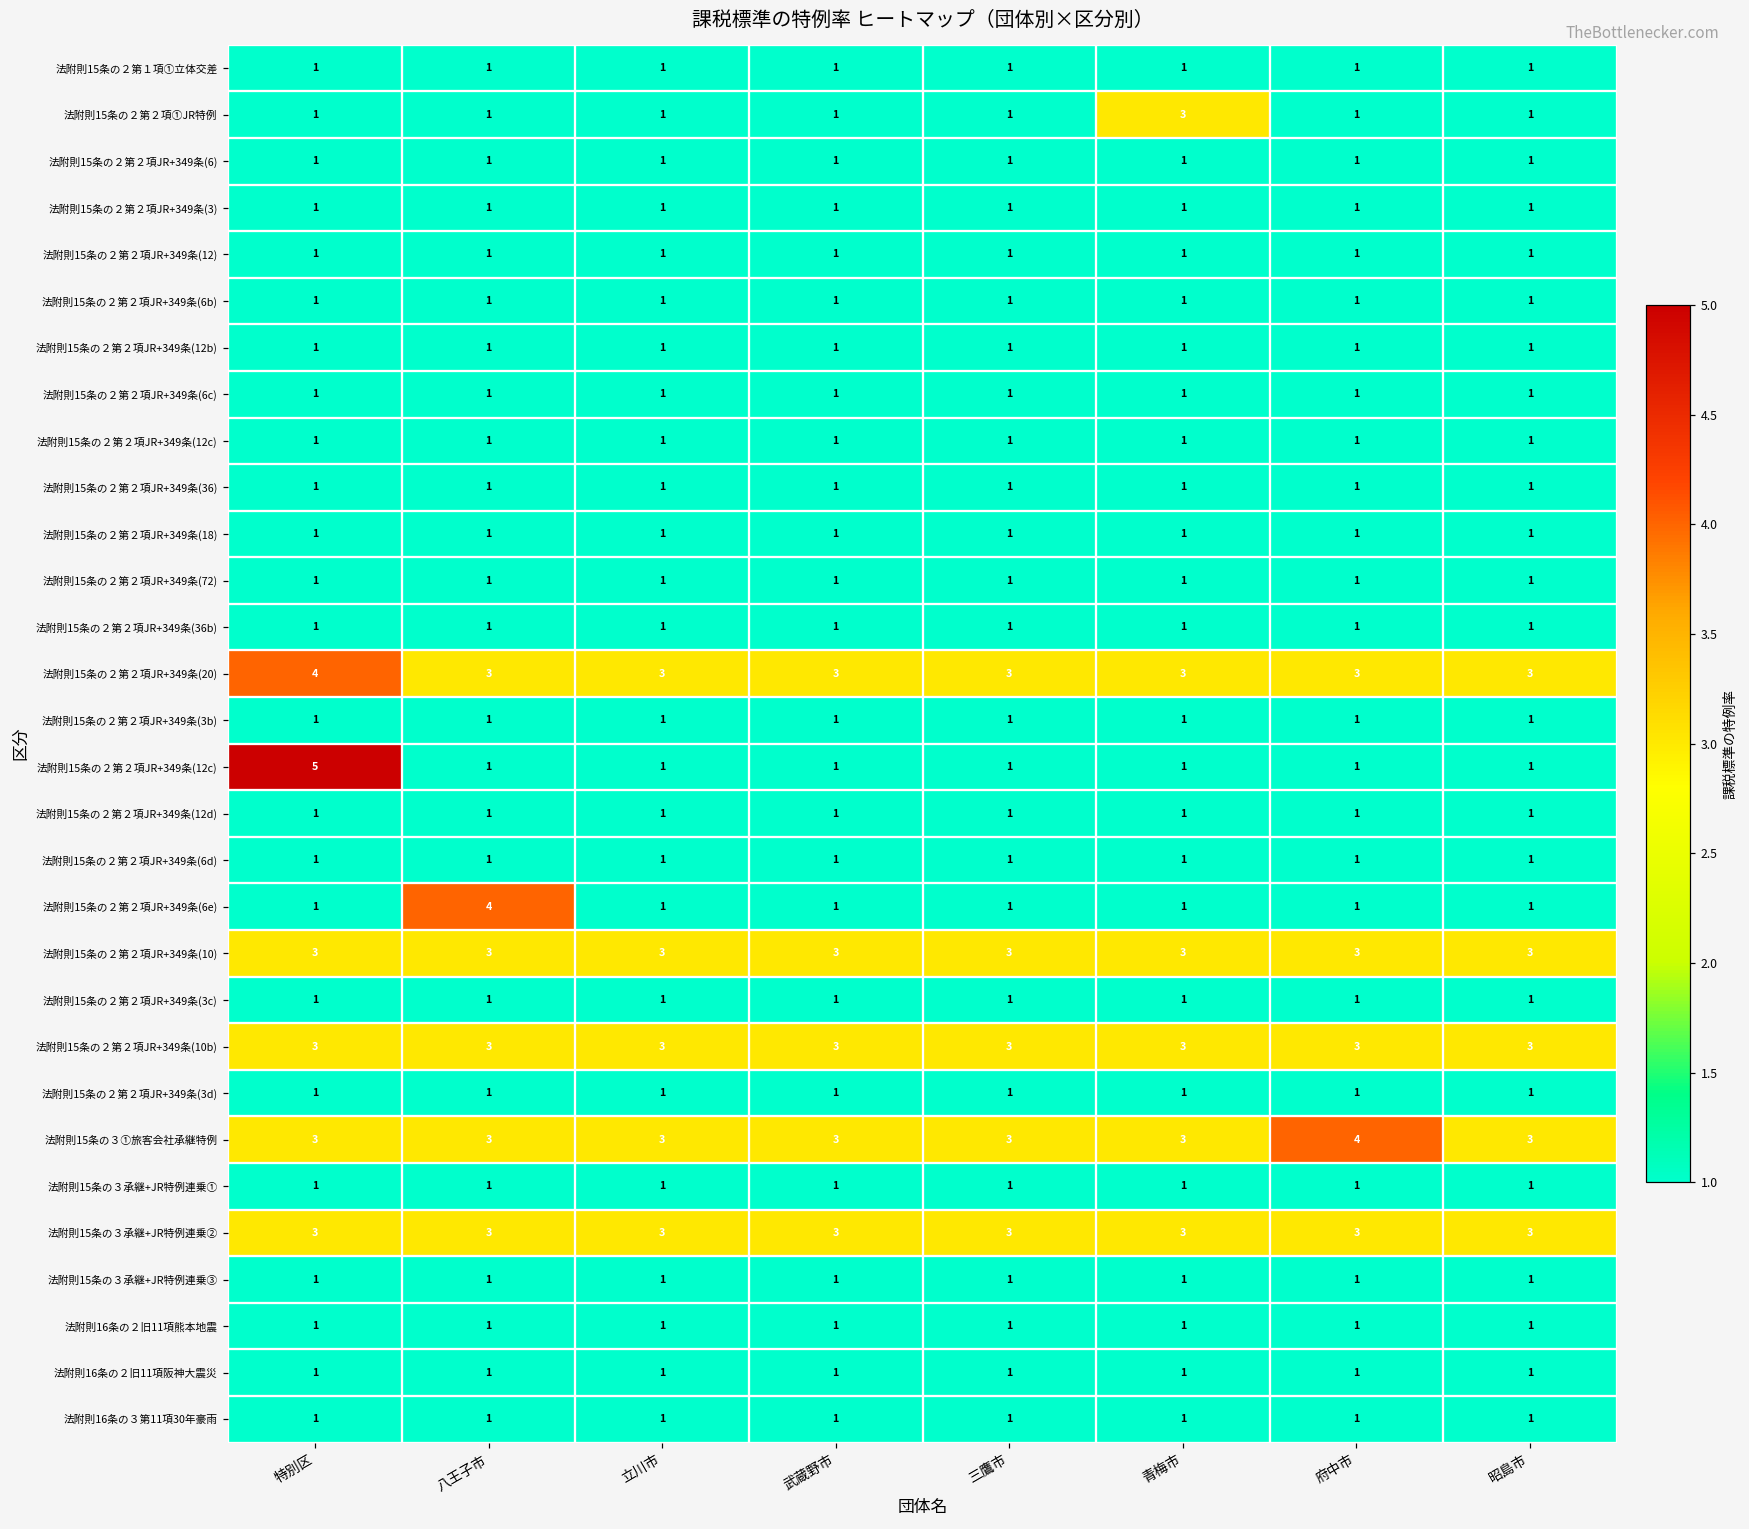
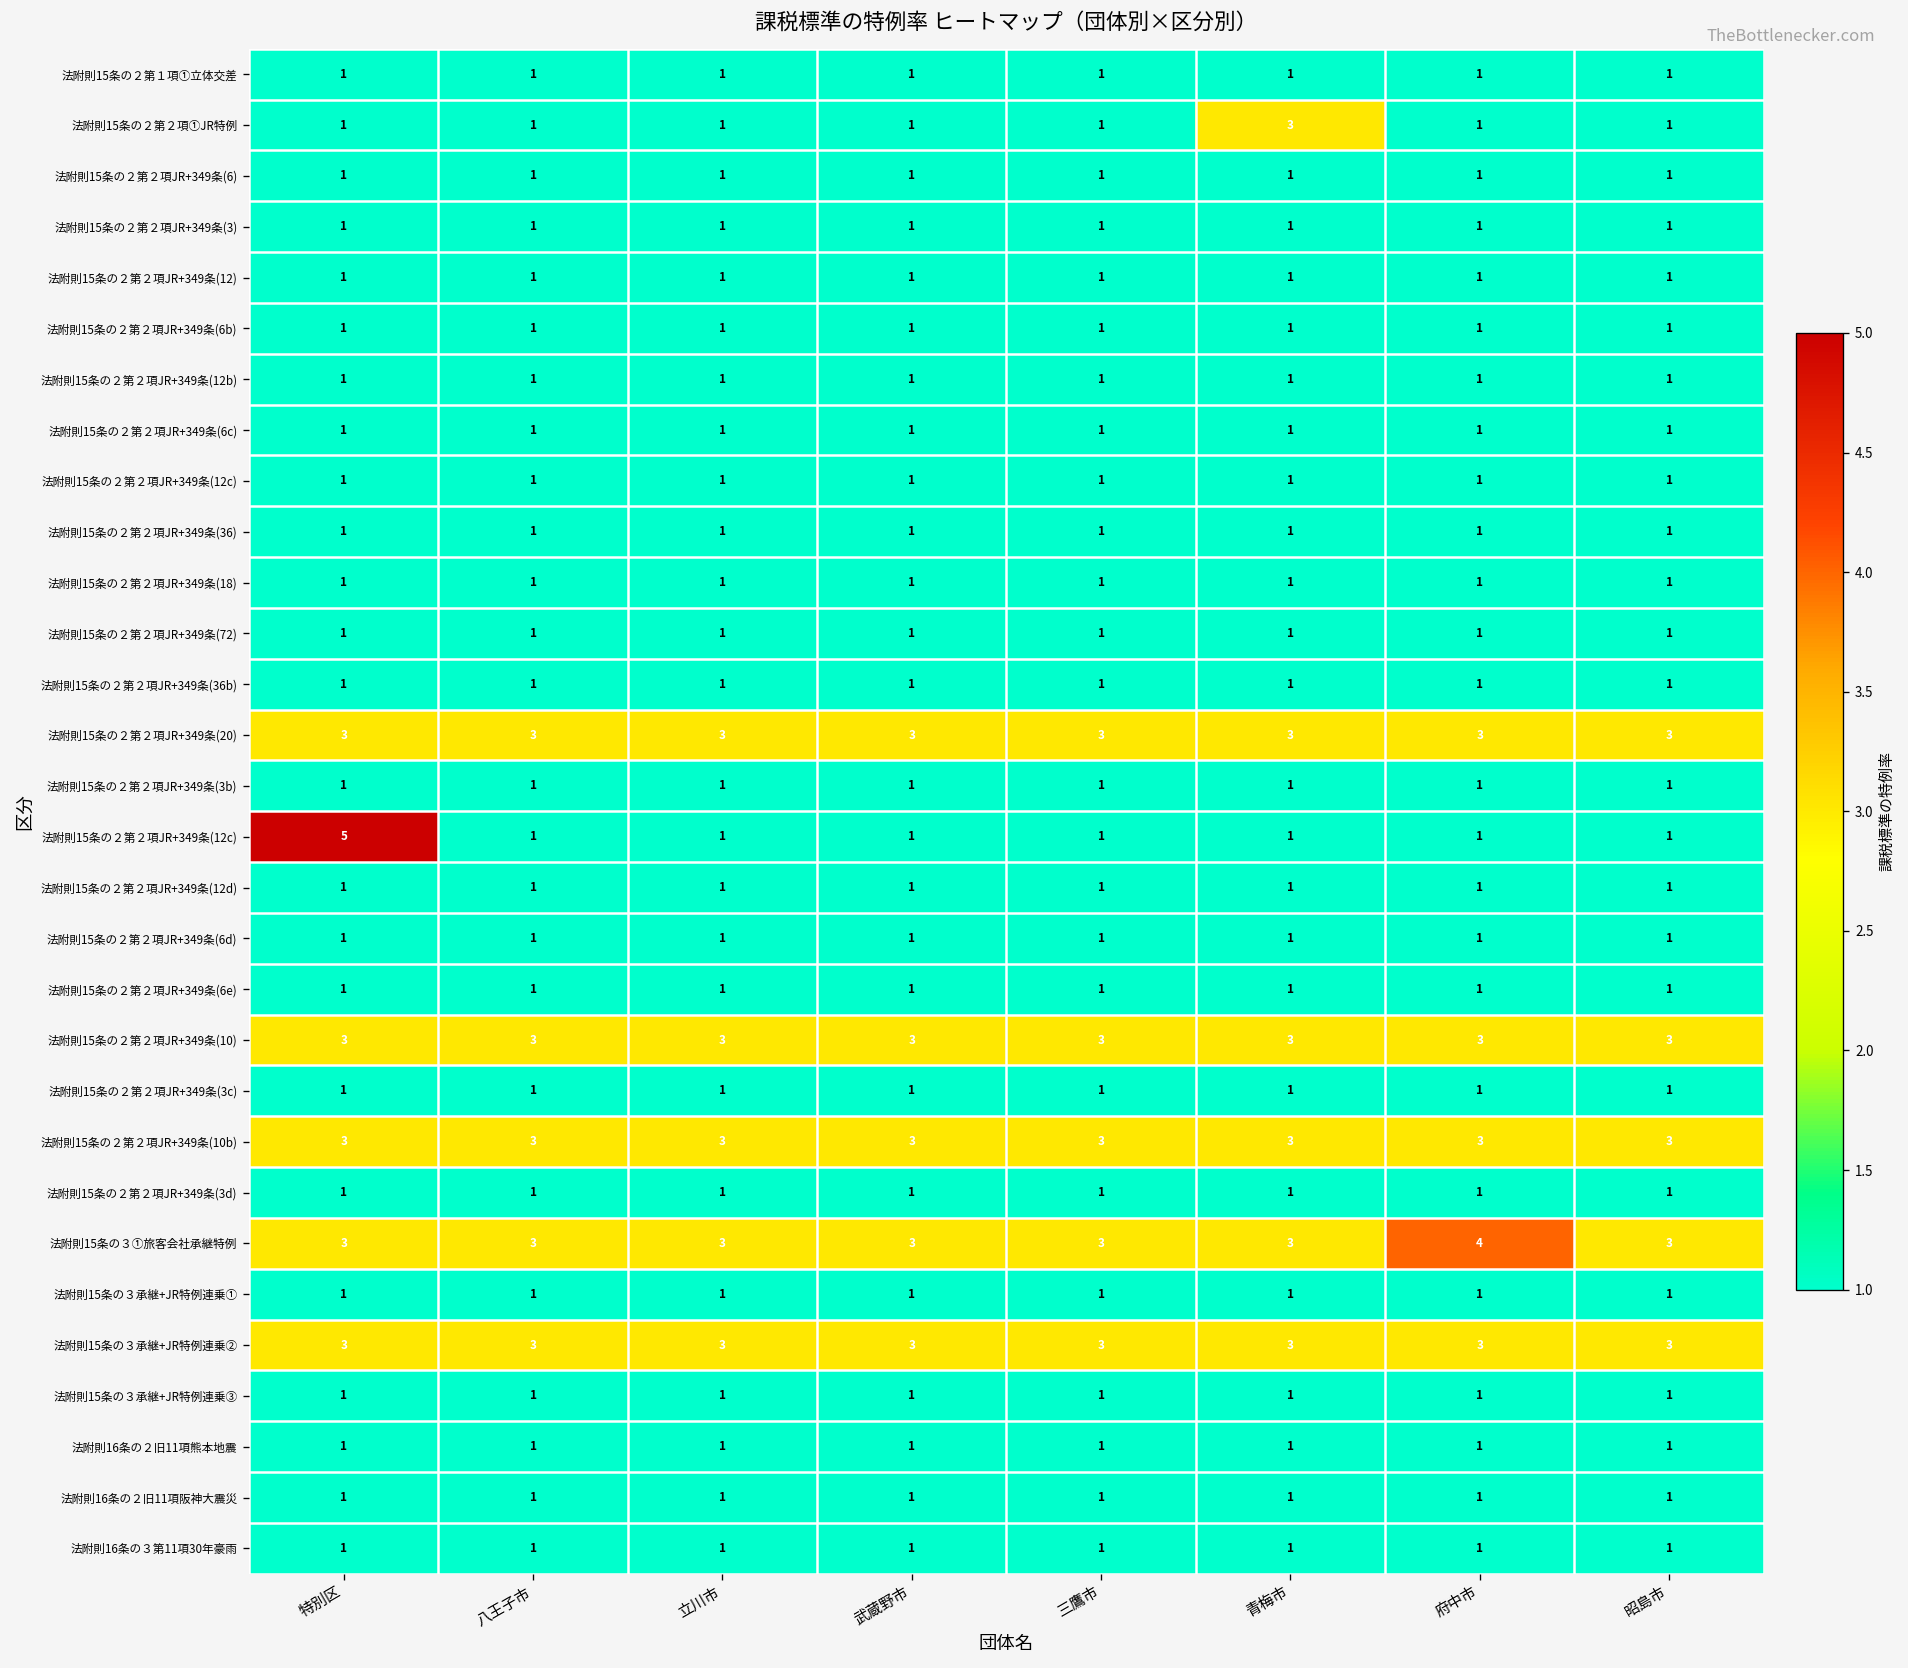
法附則15条の２第２項JR+349条(20), 特別区: 4 -> 3
法附則15条の２第２項JR+349条(6e), 八王子市: 4 -> 1
